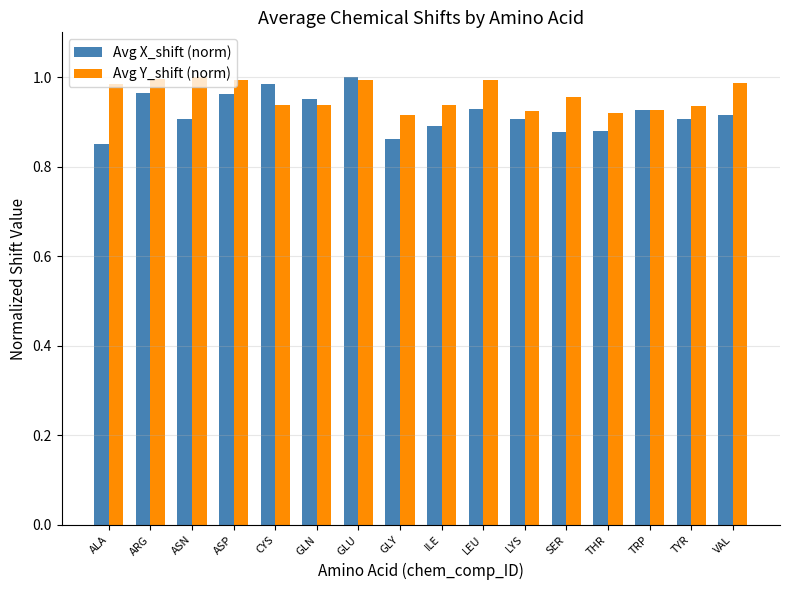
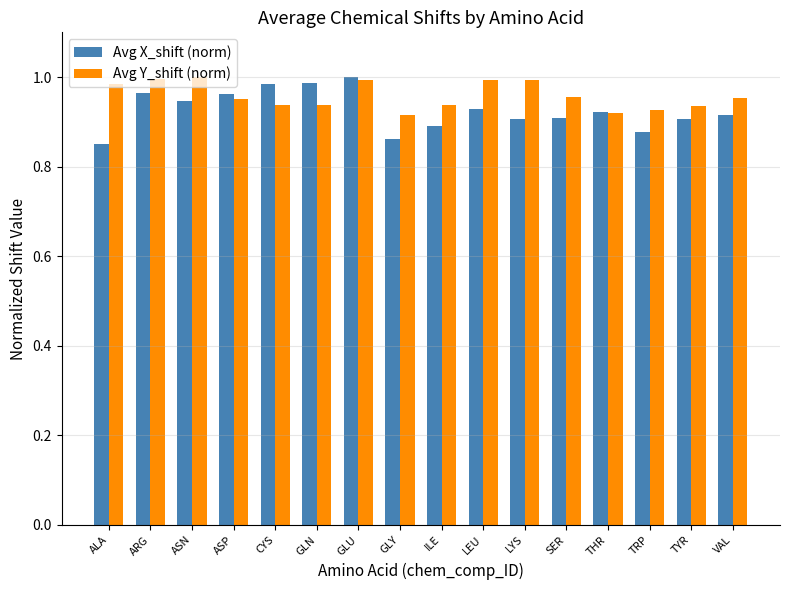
Avg X_shift (norm), ASN: 0.91 -> 0.95
Avg Y_shift (norm), ASP: 0.99 -> 0.95
Avg X_shift (norm), GLN: 0.95 -> 0.99
Avg Y_shift (norm), LYS: 0.92 -> 0.99
Avg X_shift (norm), SER: 0.88 -> 0.91
Avg X_shift (norm), THR: 0.88 -> 0.92
Avg X_shift (norm), TRP: 0.93 -> 0.88
Avg Y_shift (norm), VAL: 0.99 -> 0.95
